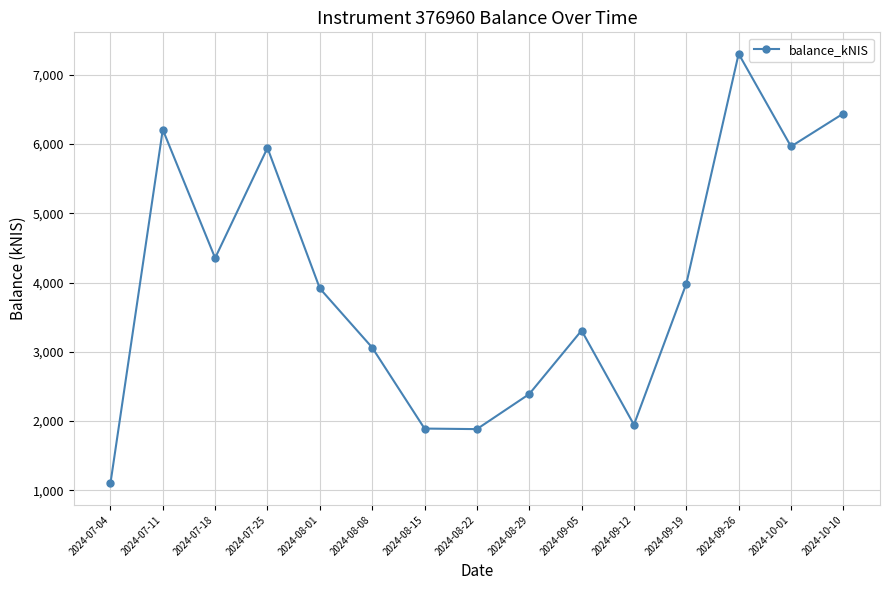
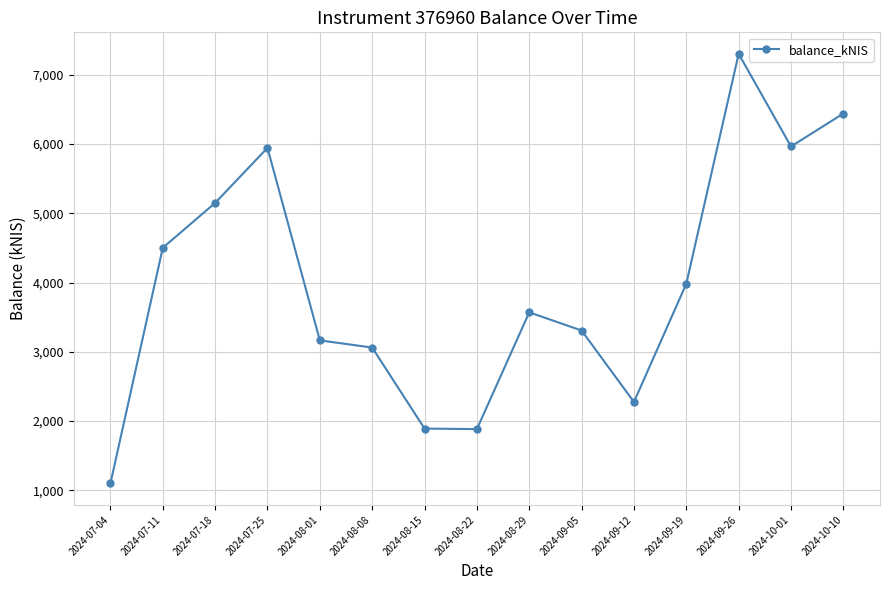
2024-07-11: 6,200 -> 4,500
2024-07-18: 4,400 -> 5,100
2024-08-01: 3,900 -> 3,200
2024-08-29: 2,400 -> 3,600
2024-09-12: 1,900 -> 2,300
